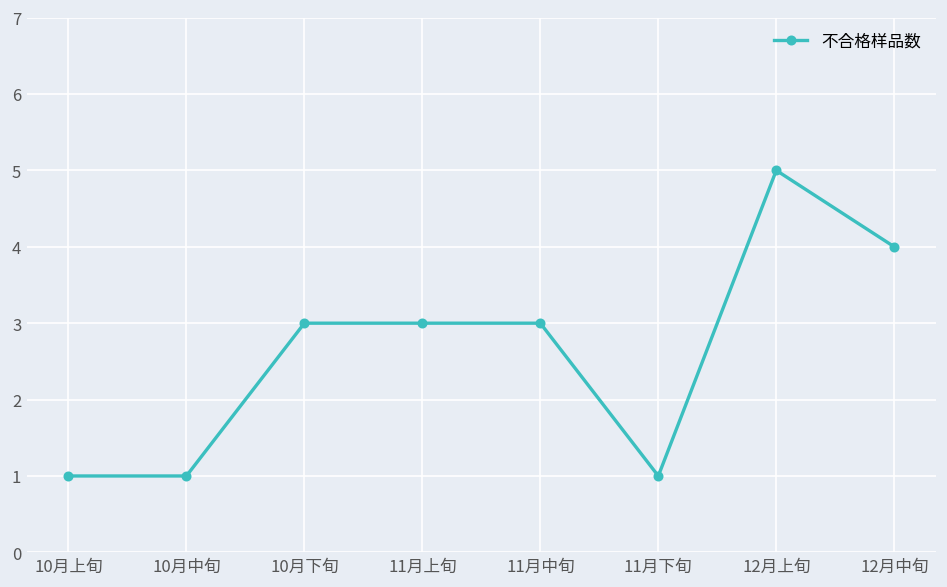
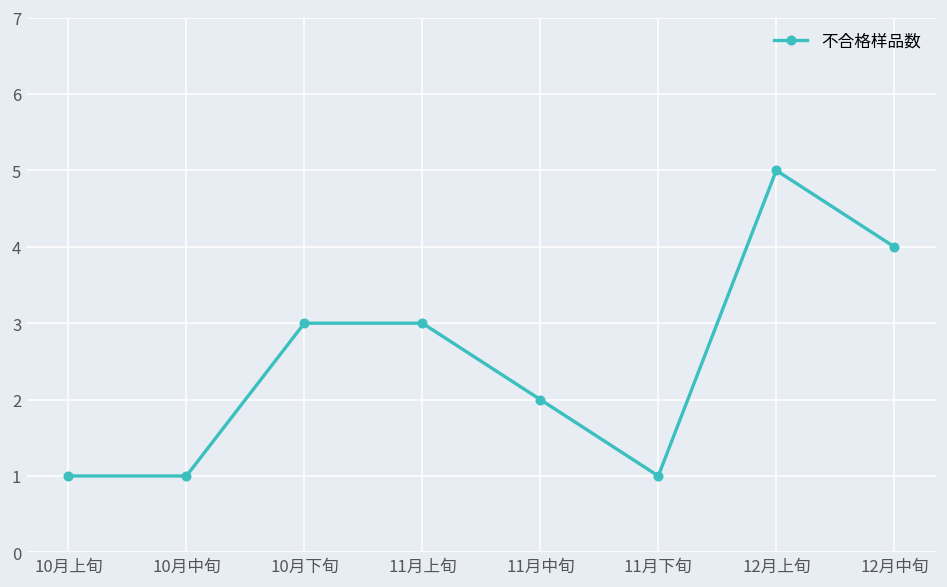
11月中旬: 3 -> 2
